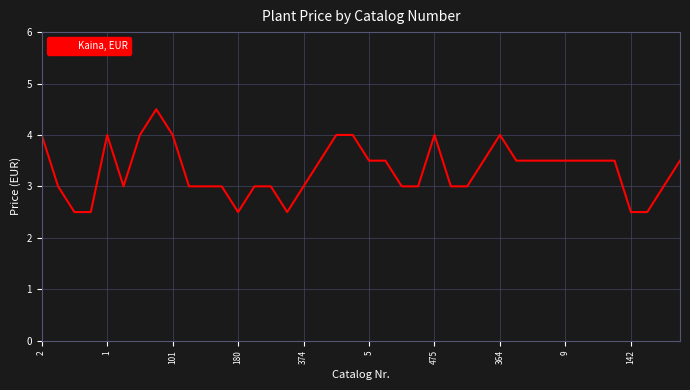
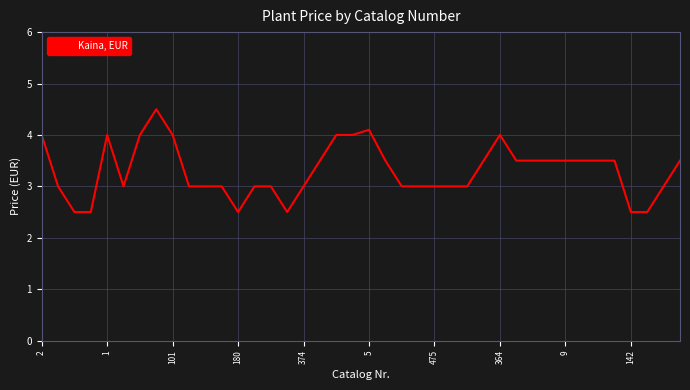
5: 3.5 -> 4.1
475: 4 -> 3
